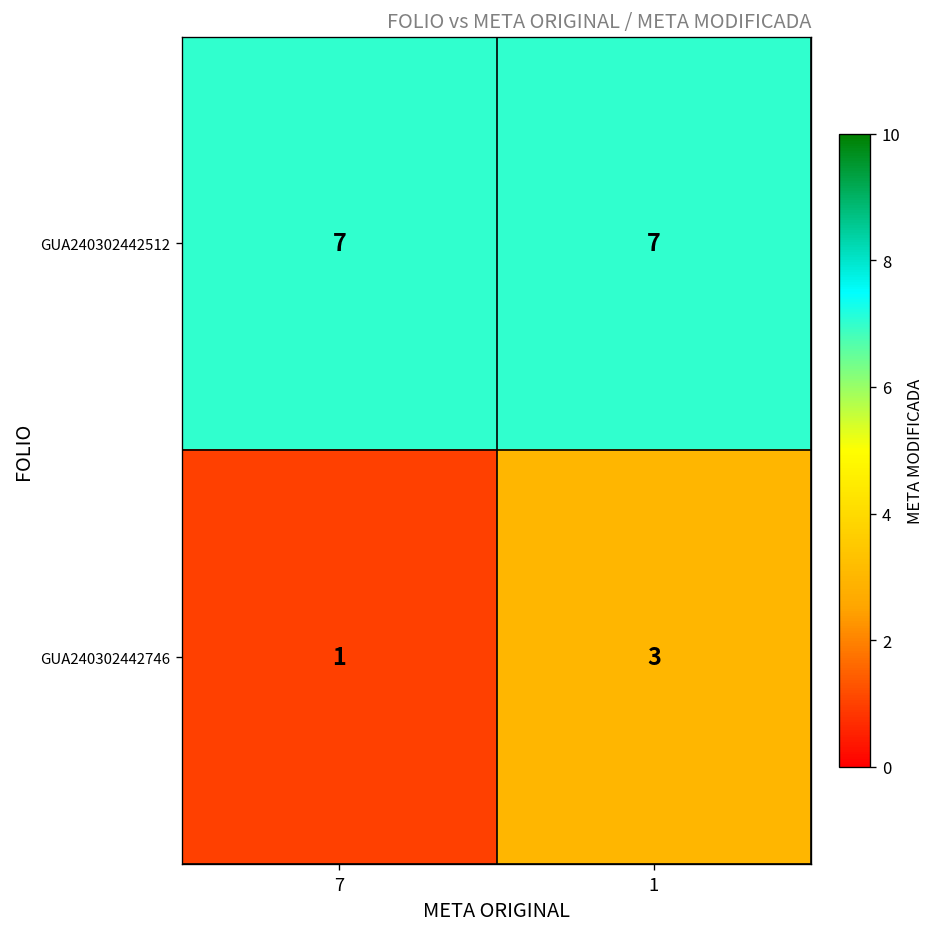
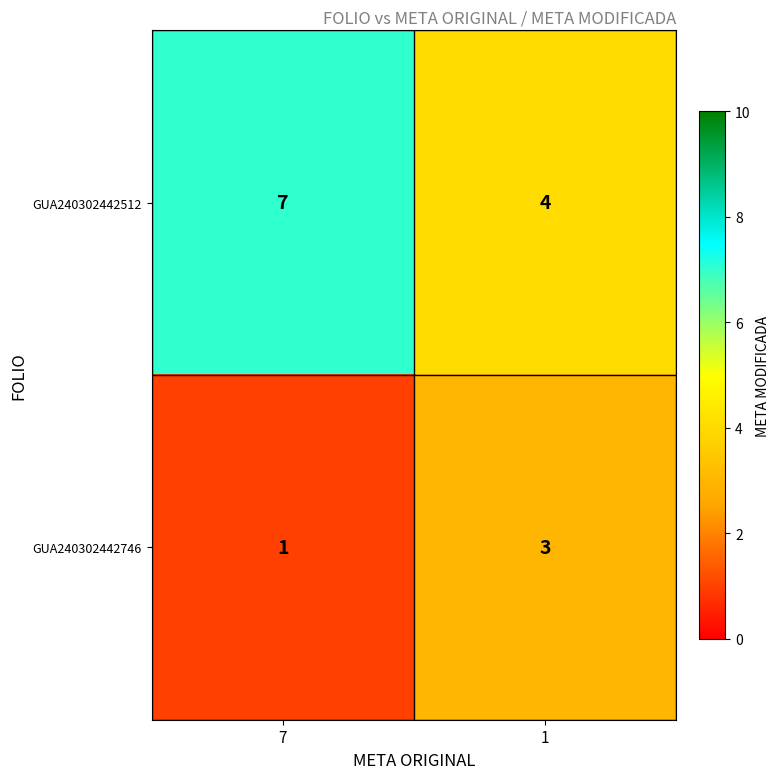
GUA240302442512, 1: 7 -> 4
